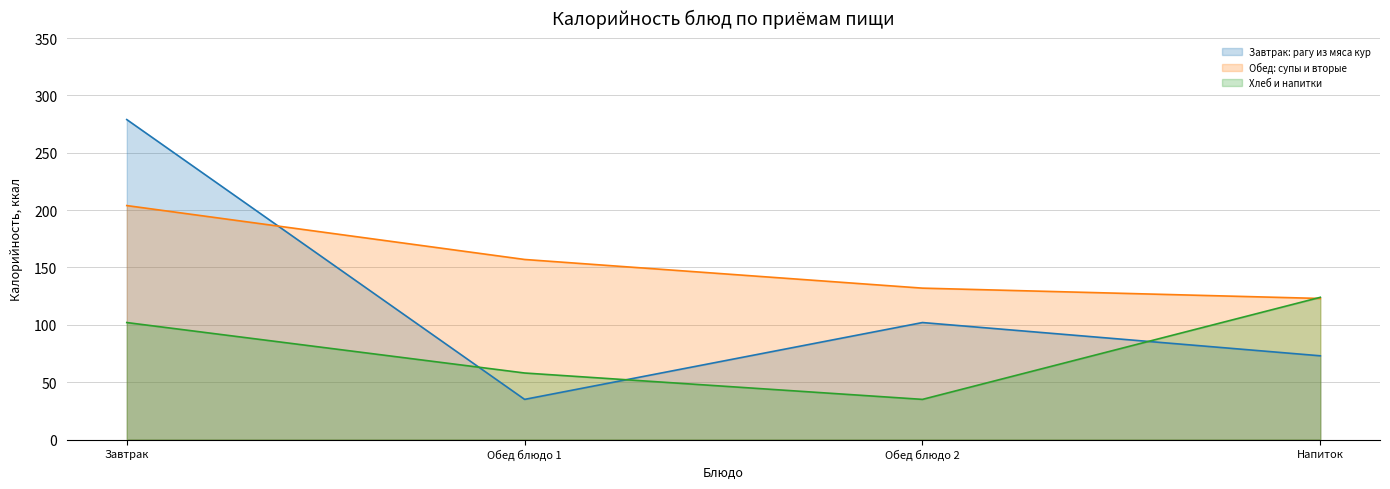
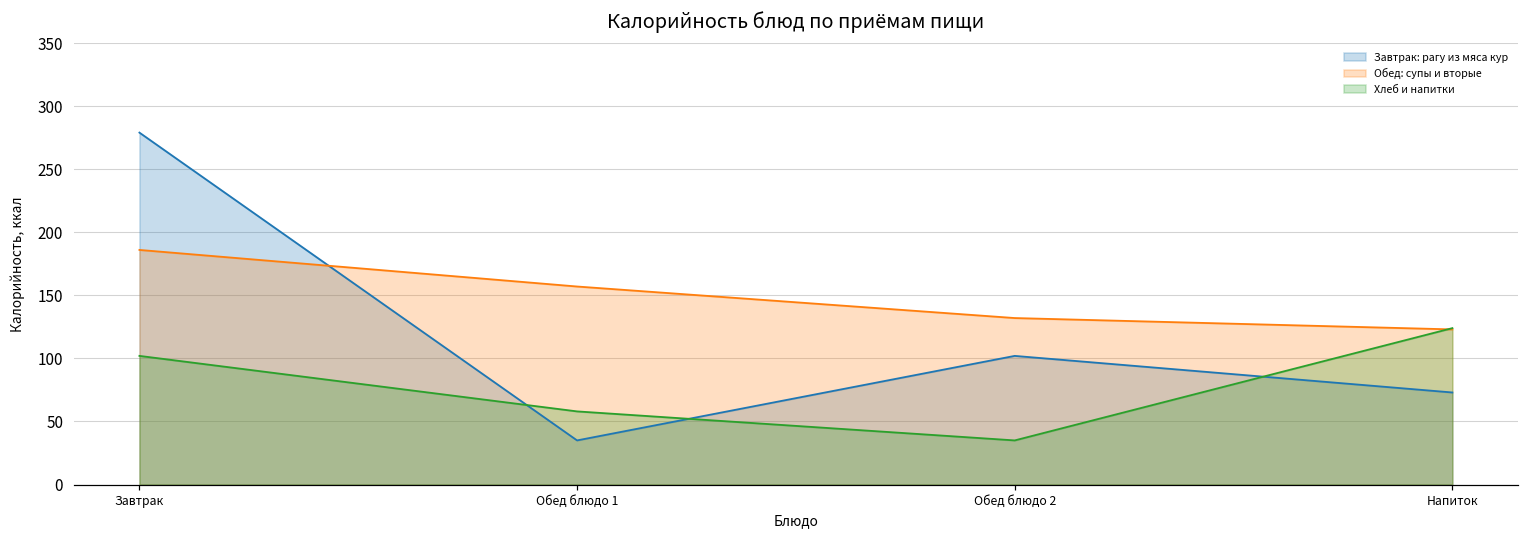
Обед: супы и вторые, Завтрак: 204 -> 186
